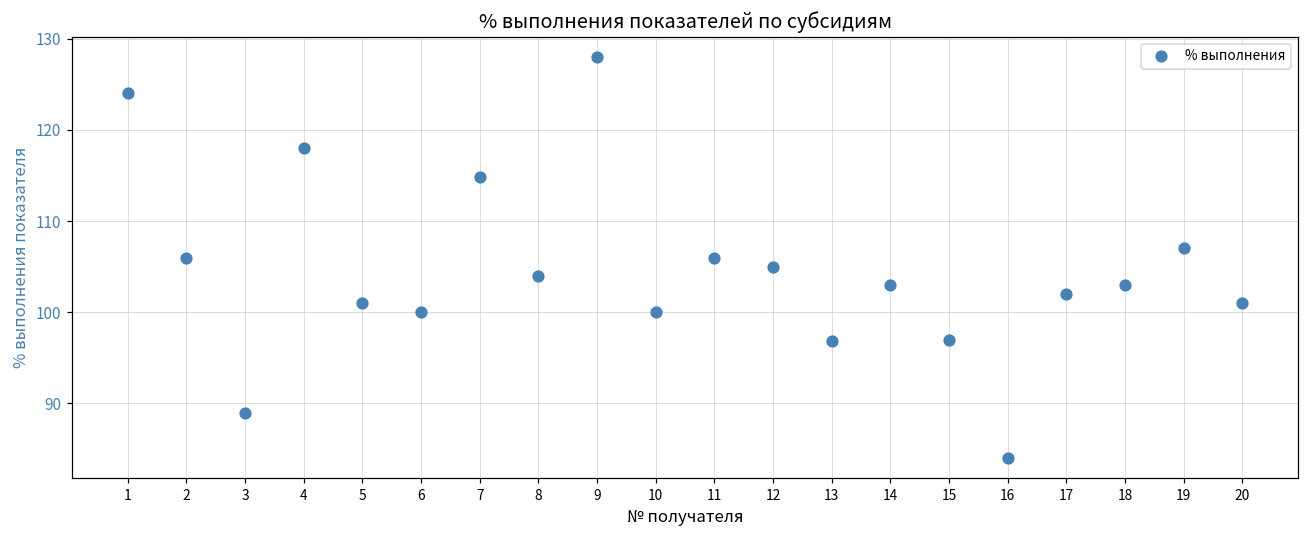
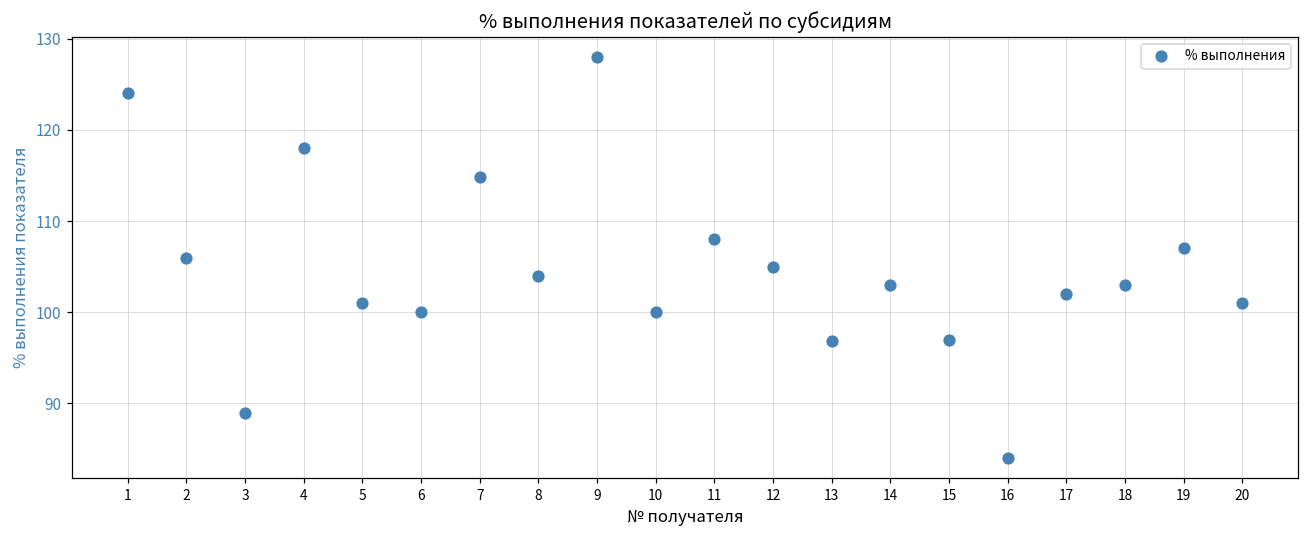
11: 106 -> 108
